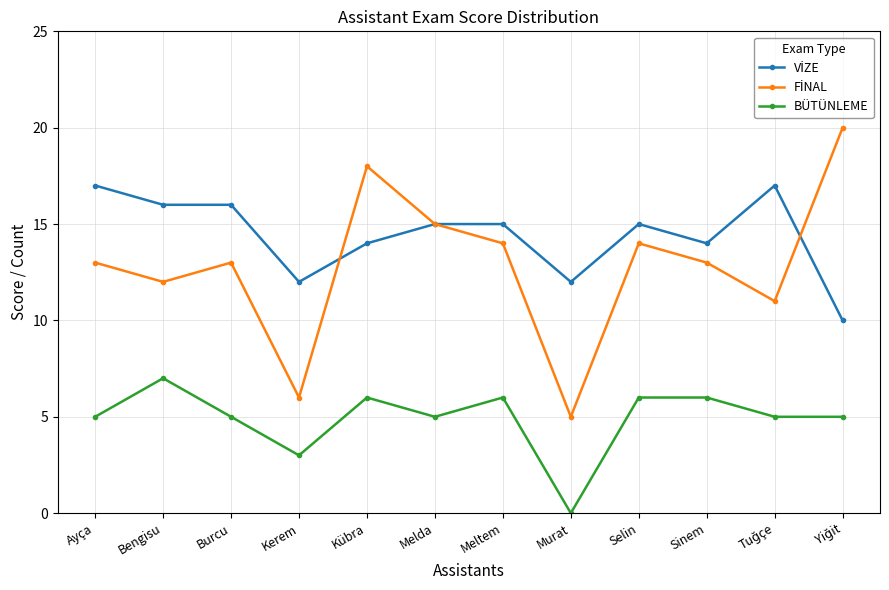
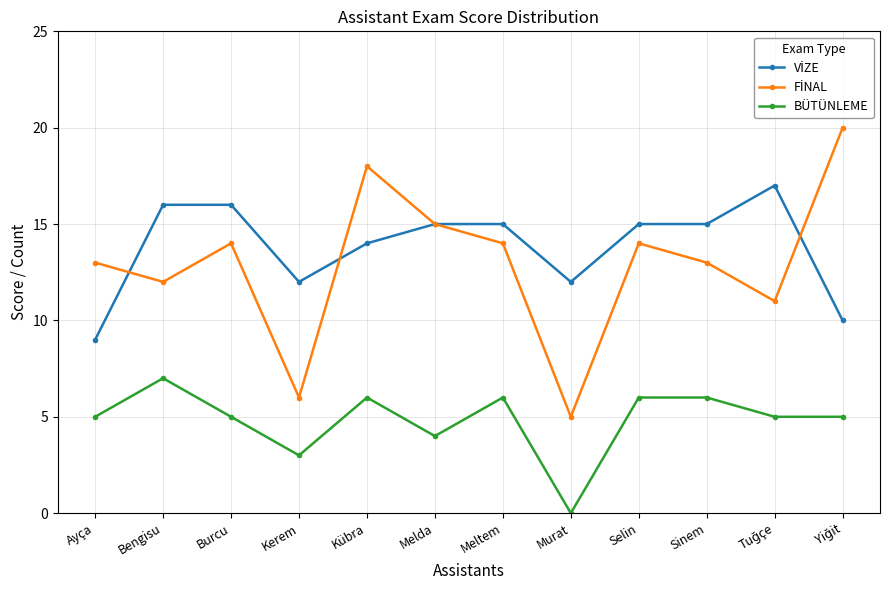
VİZE, Ayça: 17 -> 9
FİNAL, Burcu: 13 -> 14
BÜTÜNLEME, Melda: 5 -> 4
VİZE, Sinem: 14 -> 15
